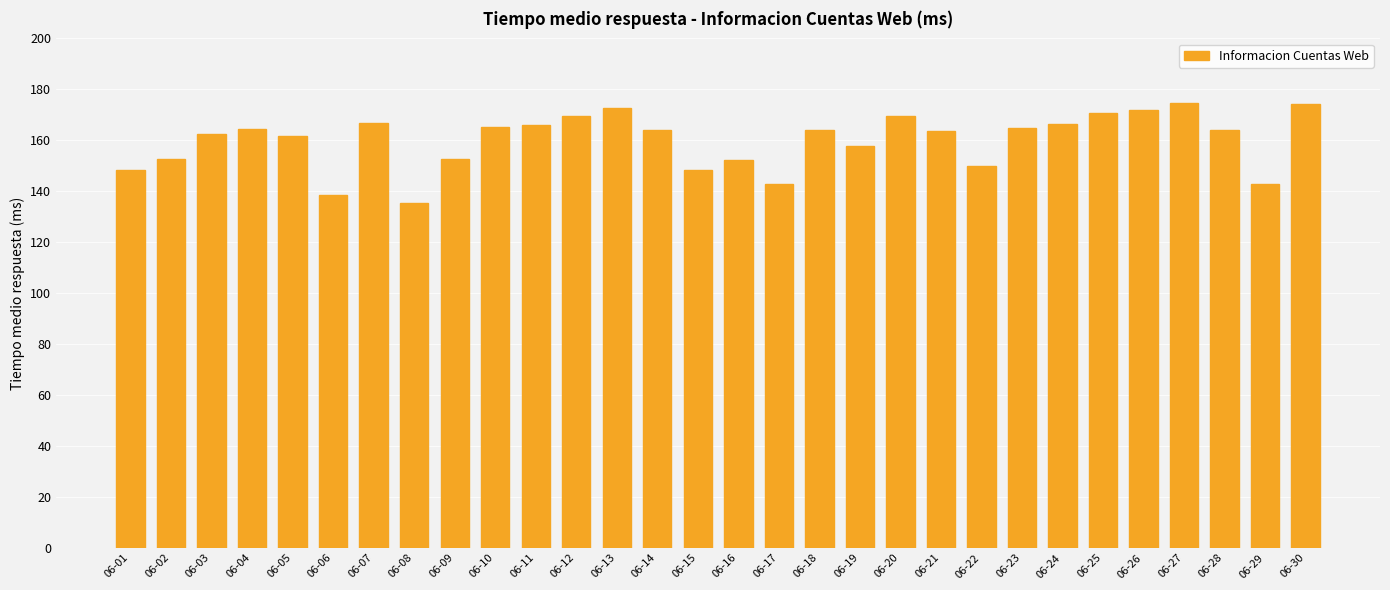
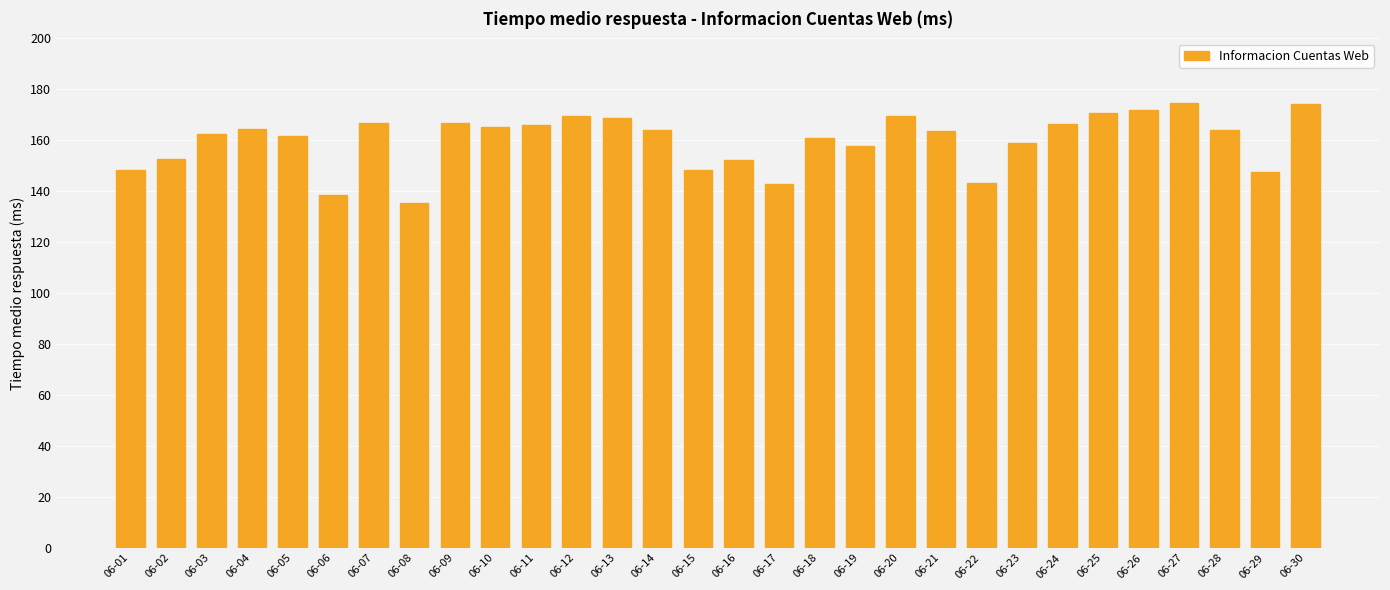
06-09: 153 -> 167
06-13: 173 -> 169
06-18: 164 -> 161
06-22: 150 -> 143
06-23: 165 -> 159
06-29: 143 -> 148
